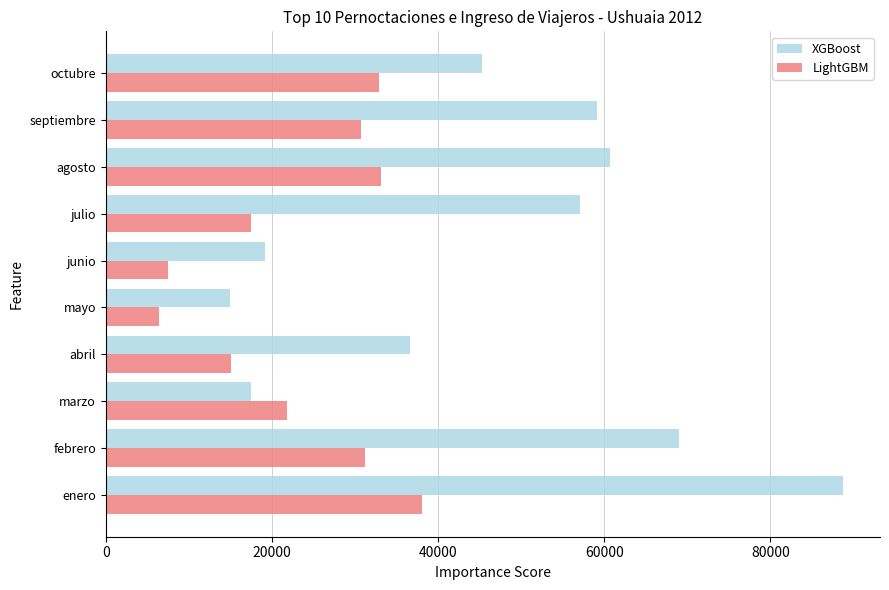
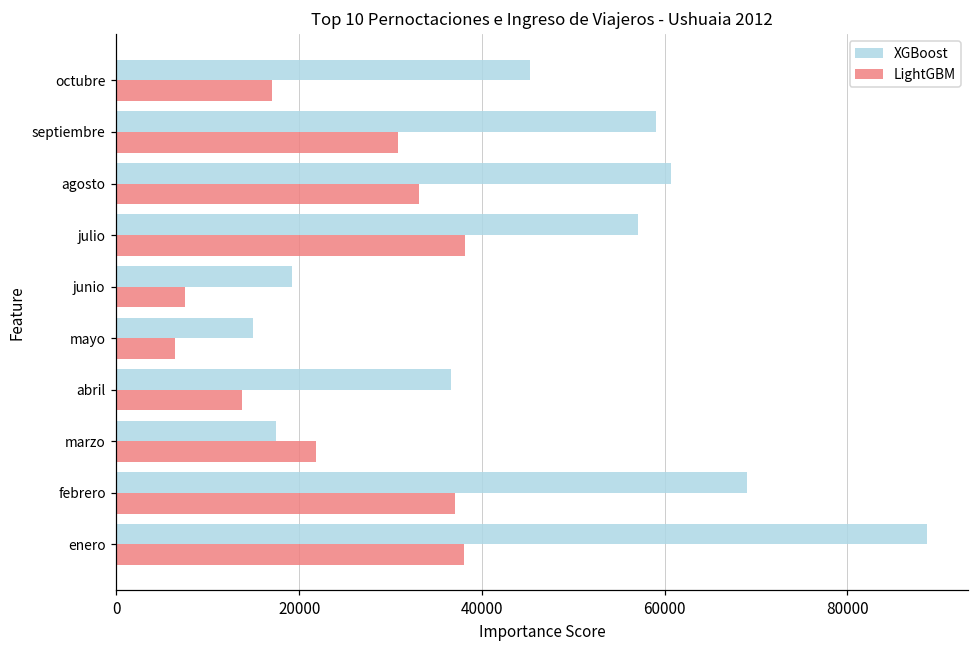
LightGBM, octubre: 33000 -> 17000
LightGBM, julio: 18000 -> 38000
LightGBM, abril: 15000 -> 14000
LightGBM, febrero: 31000 -> 37000
